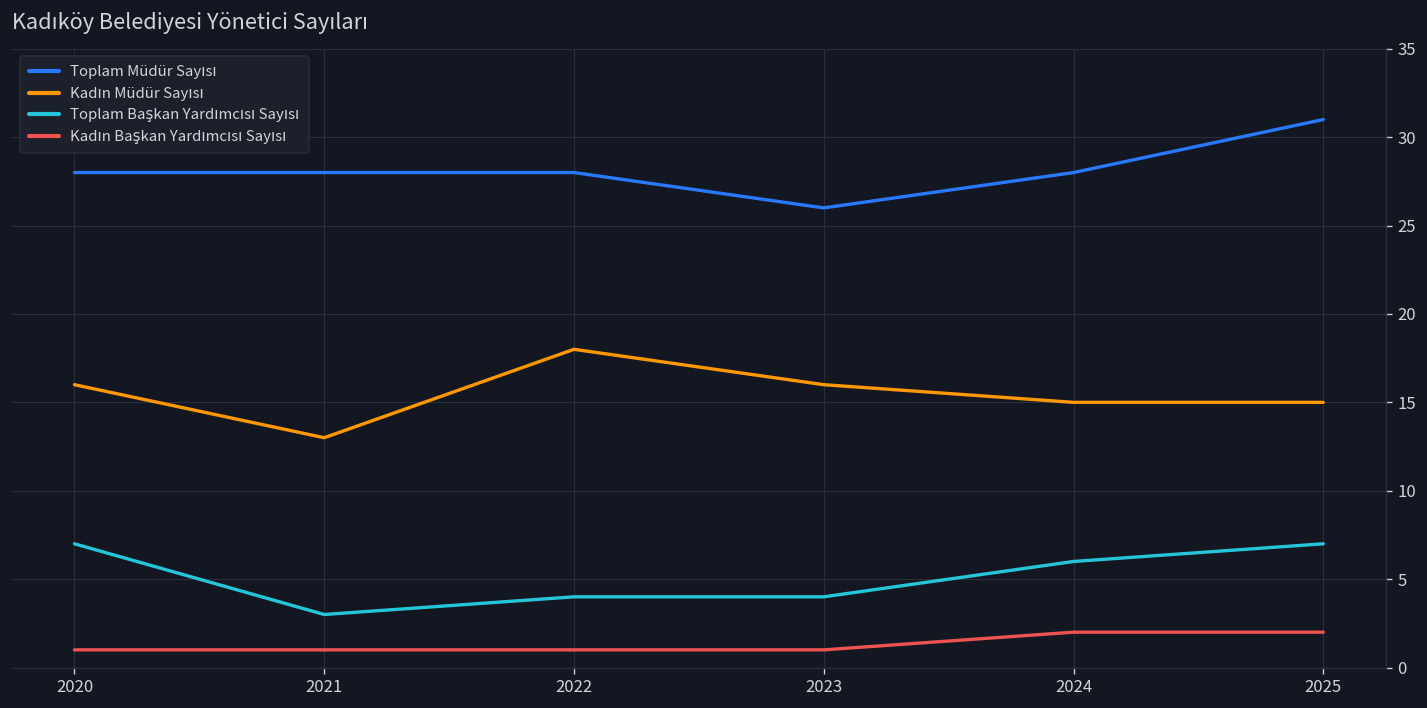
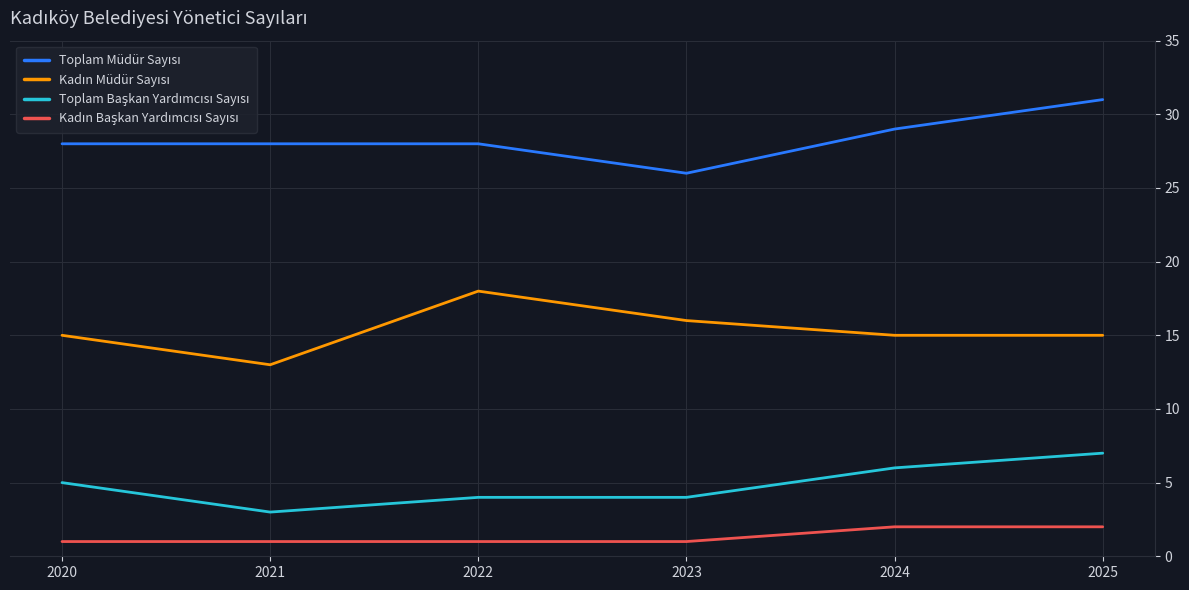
Kadın Müdür Sayısı, 2020: 16 -> 15
Toplam Başkan Yardımcısı Sayısı, 2020: 7 -> 5
Toplam Müdür Sayısı, 2024: 28 -> 29
